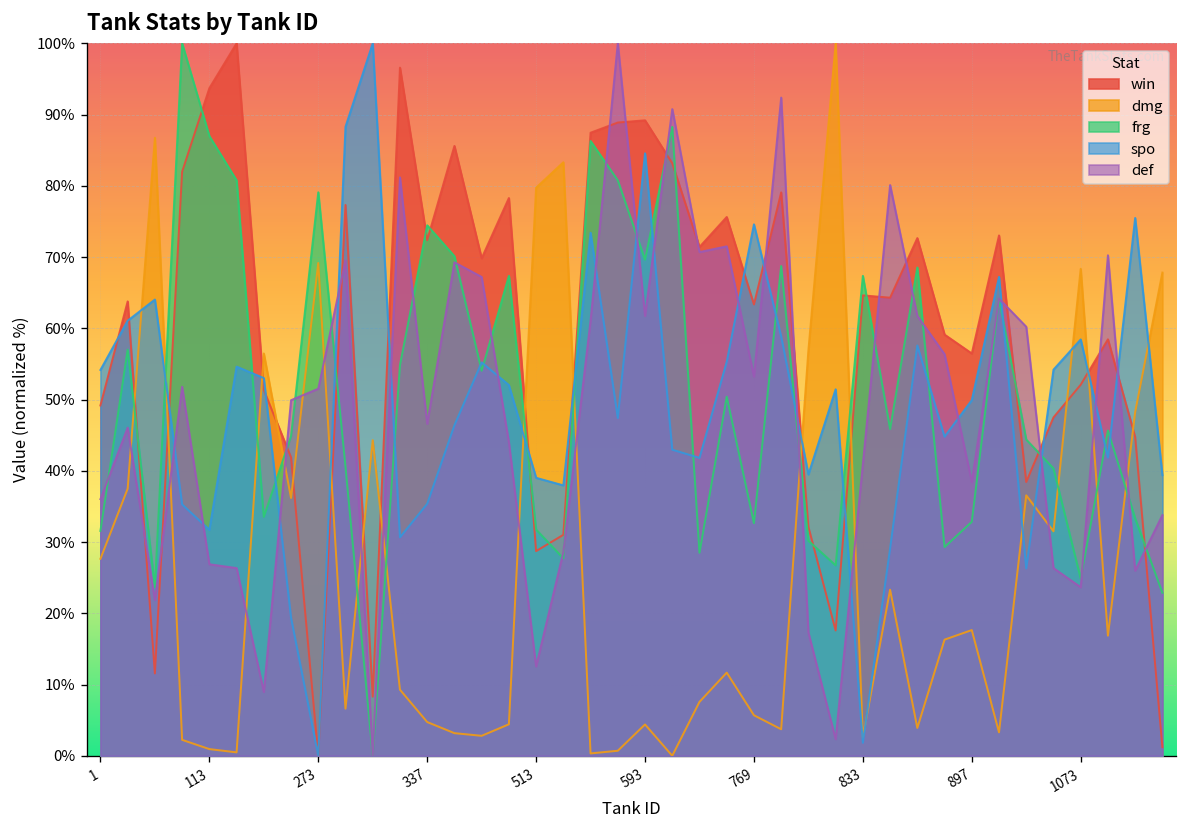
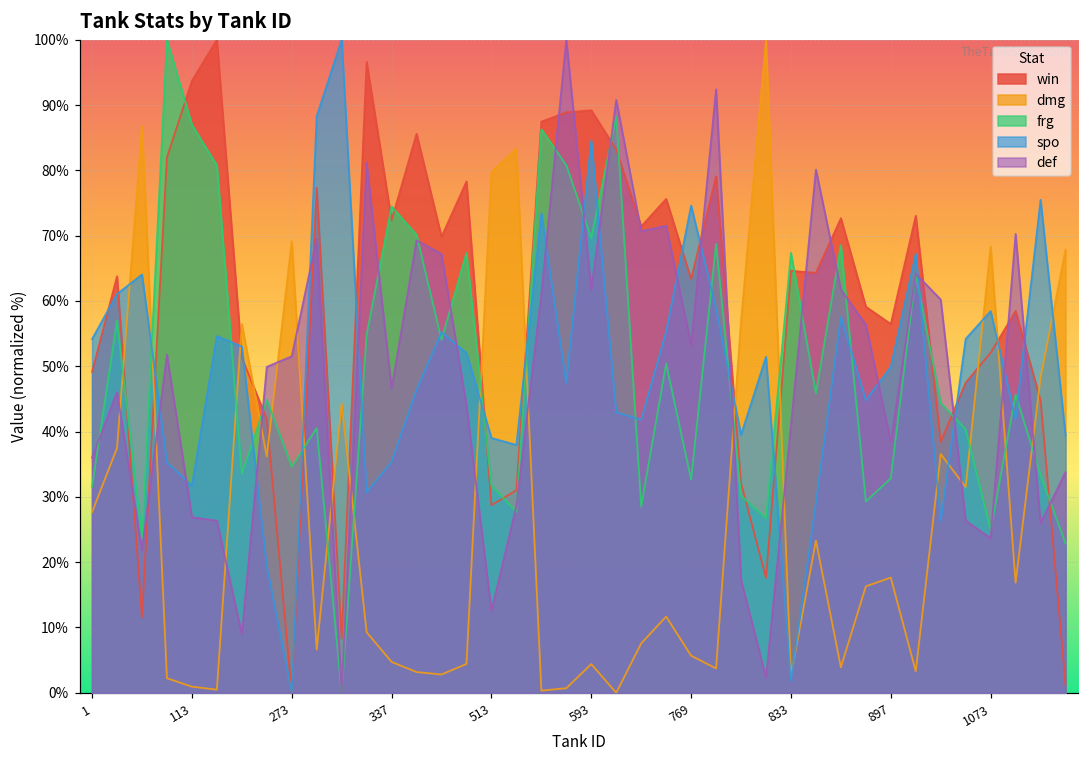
frg, 273: 79% -> 35%
